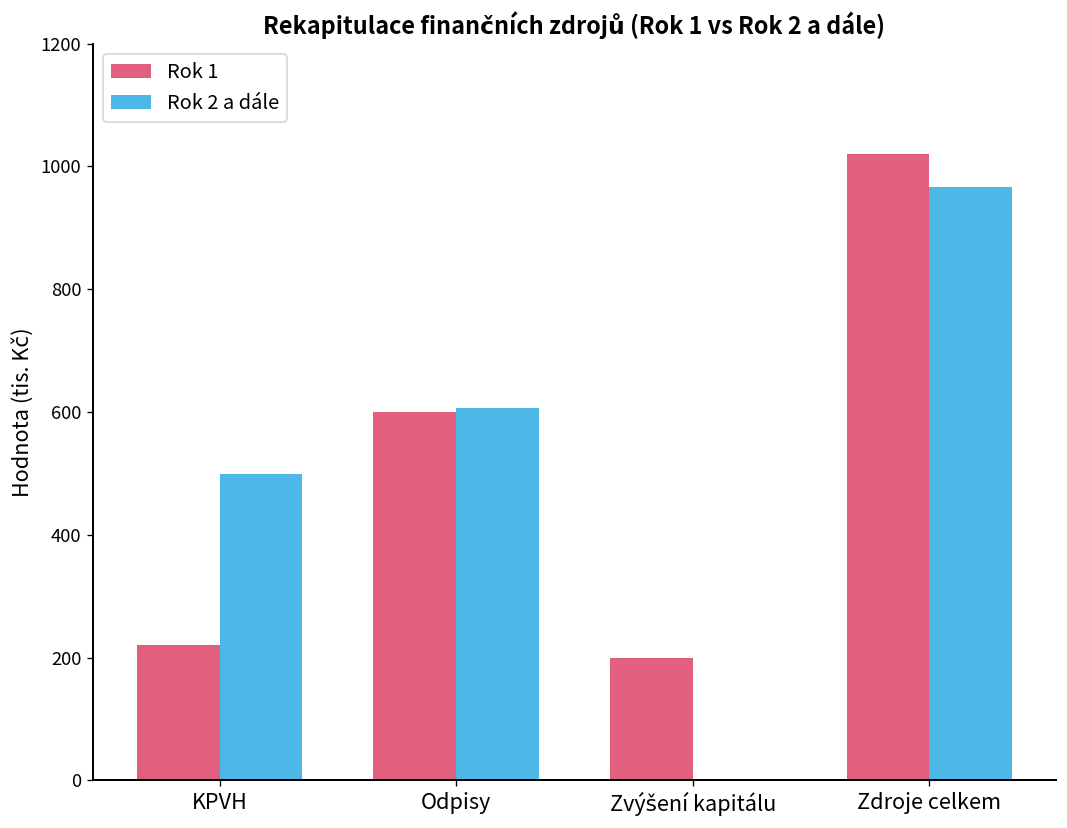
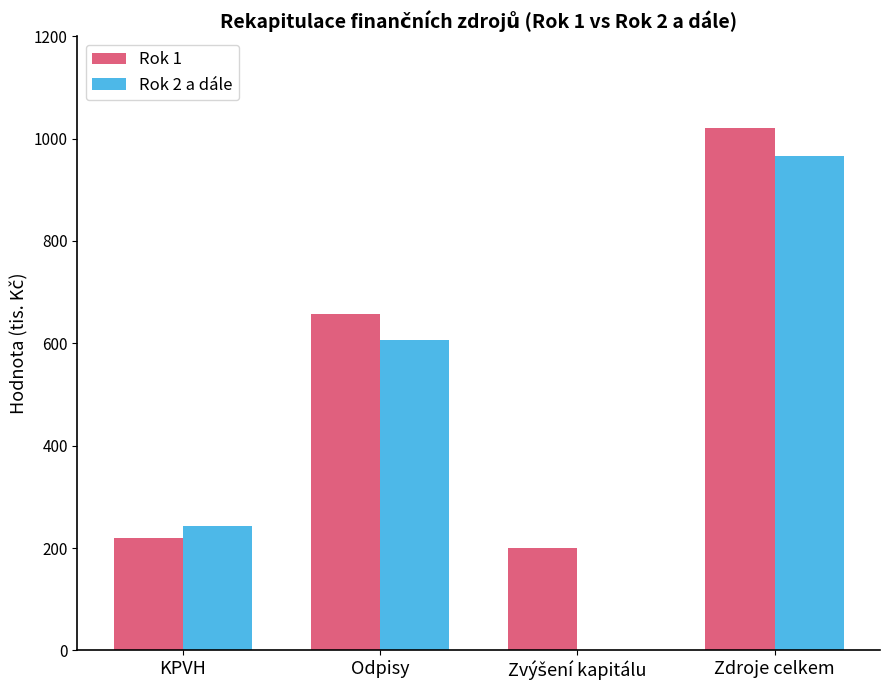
Rok 2 a dále, KPVH: 500 -> 240
Rok 1, Odpisy: 600 -> 660
